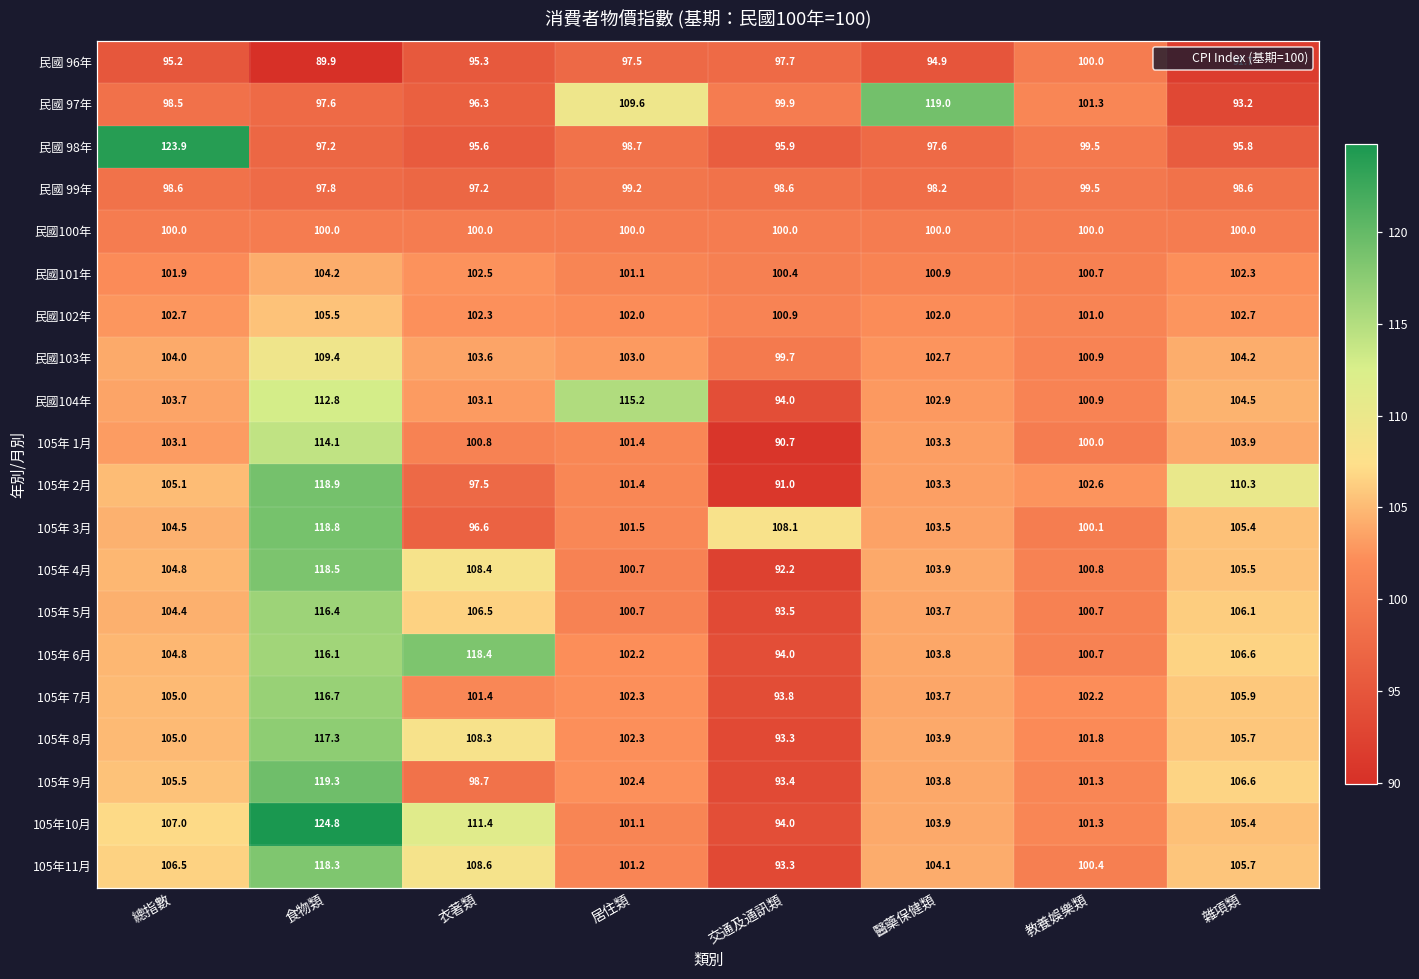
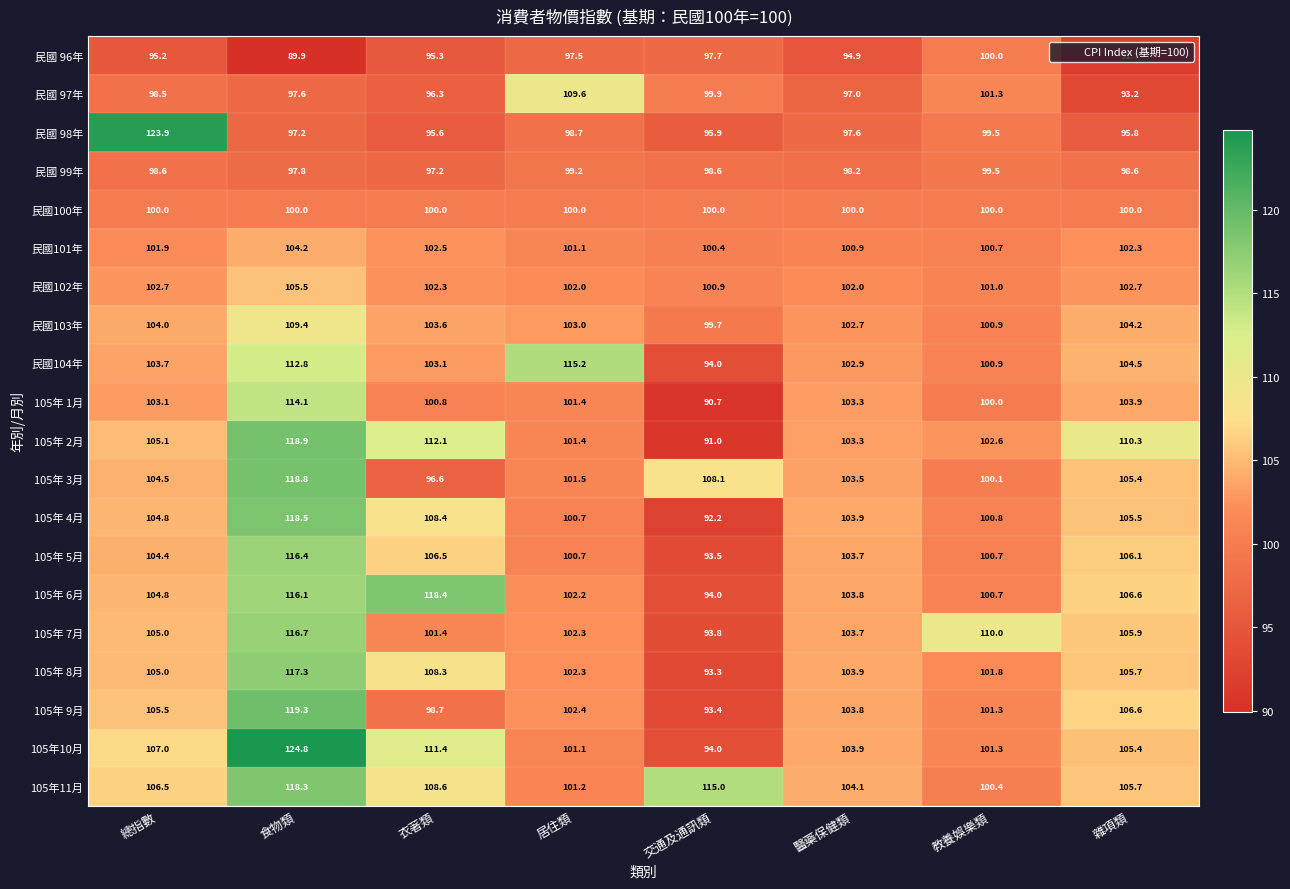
民國 97年, 醫藥保健類: 119.0 -> 97.0
105年 2月, 衣著類: 97.5 -> 112.1
105年 7月, 教養娛樂類: 102.2 -> 110.0
105年11月, 交通及通訊類: 93.3 -> 115.0
